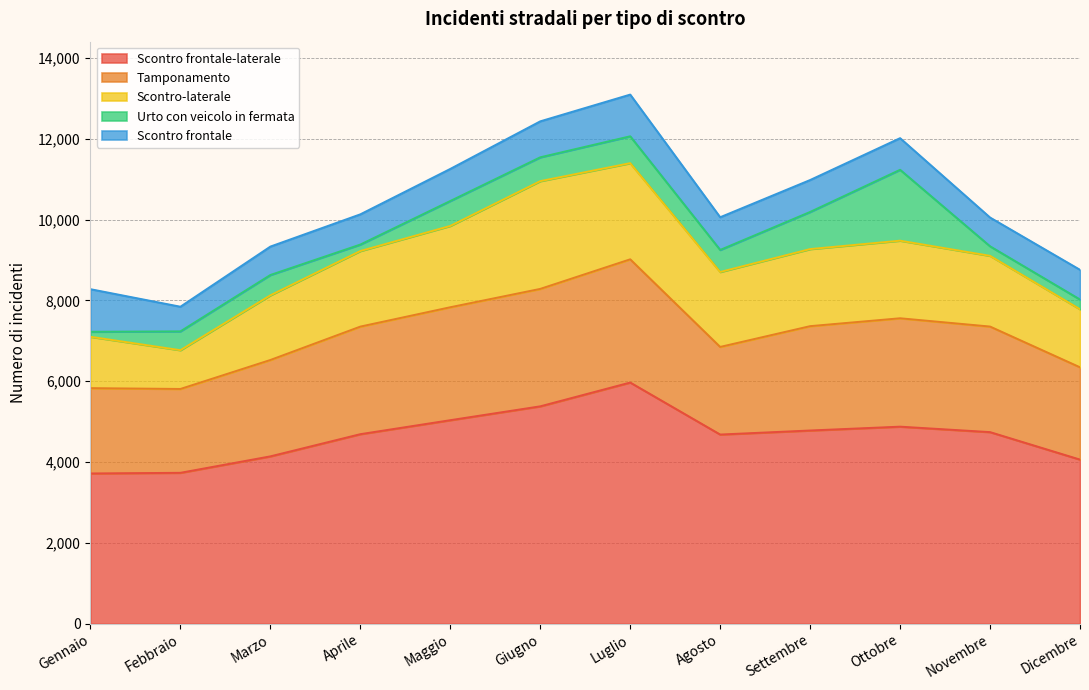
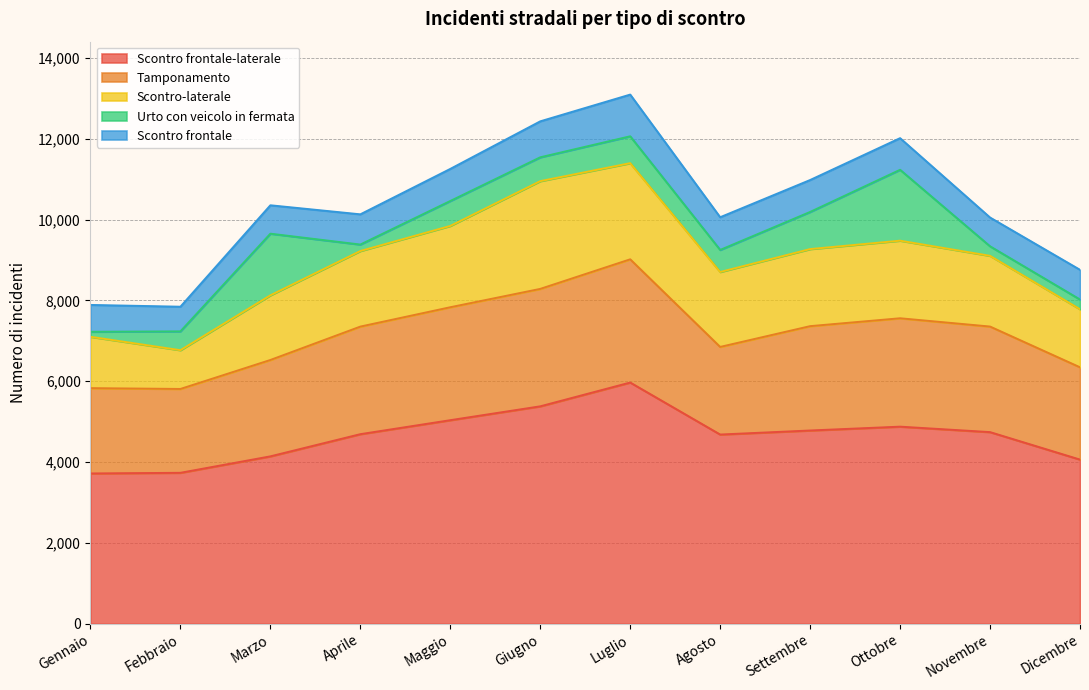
Scontro frontale, Gennaio: 1,100 -> 700
Urto con veicolo in fermata, Marzo: 500 -> 1,500
